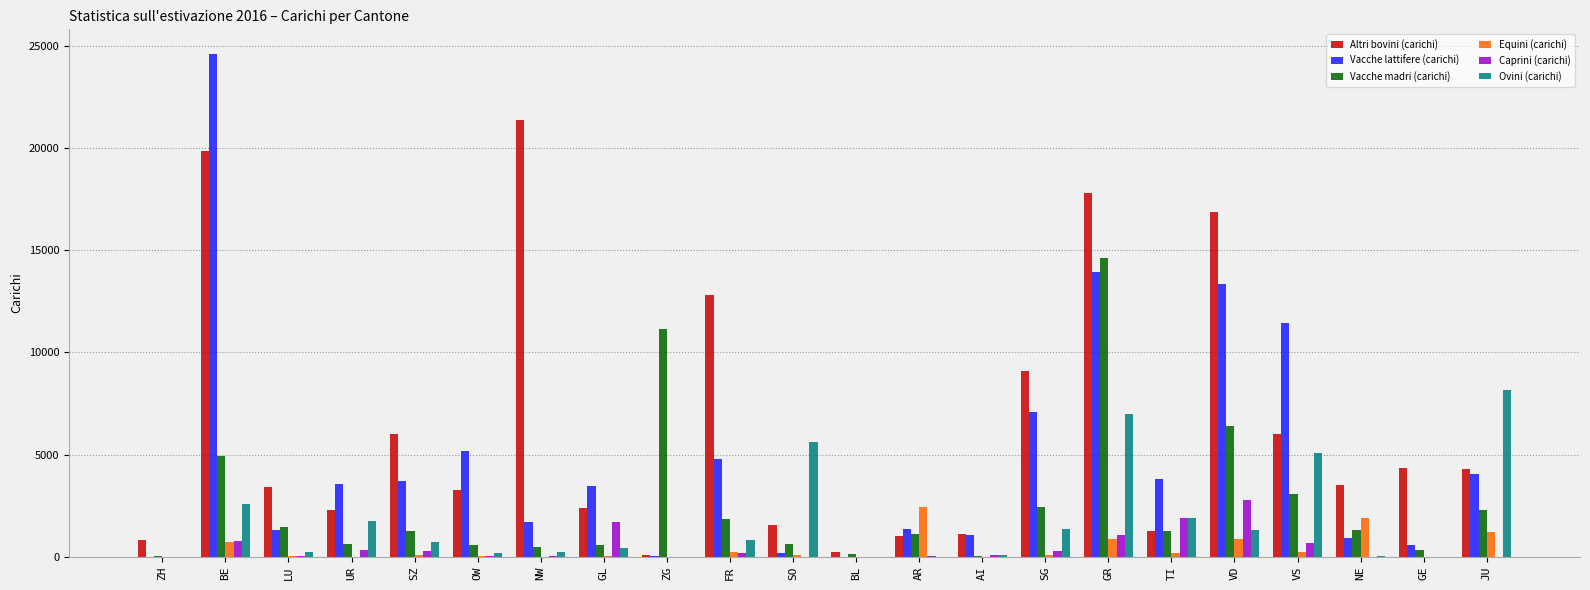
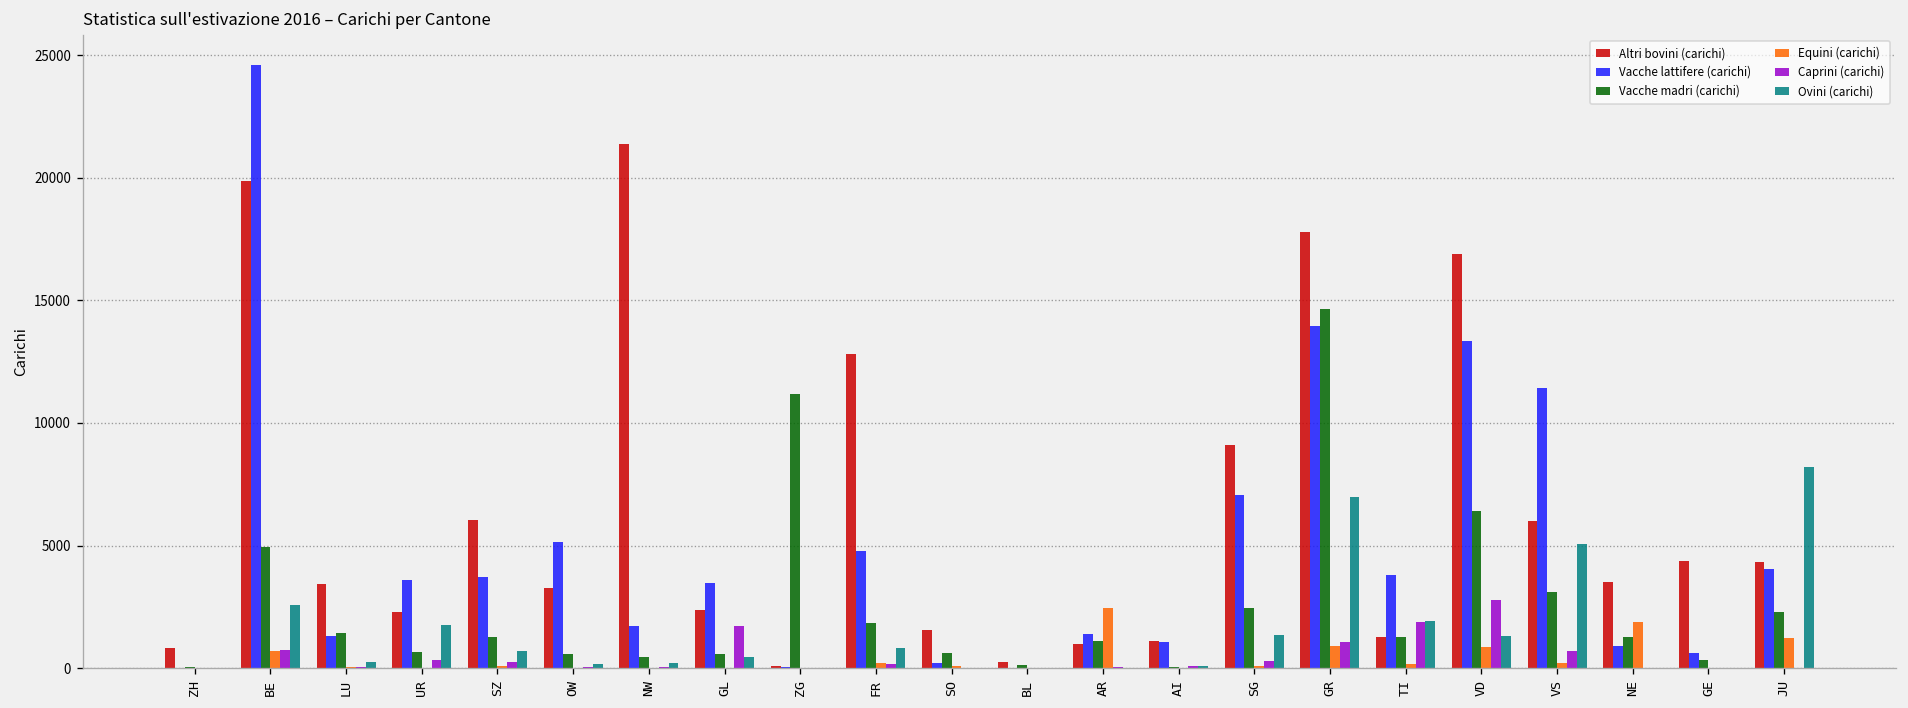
Ovini (carichi), SO: 5600 -> 0
